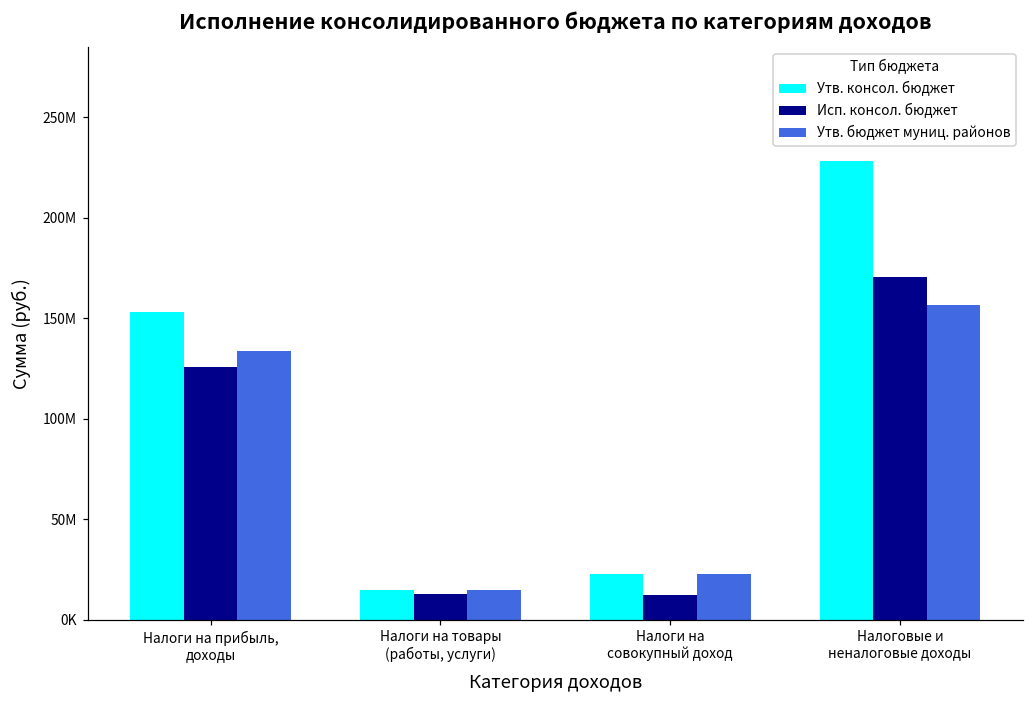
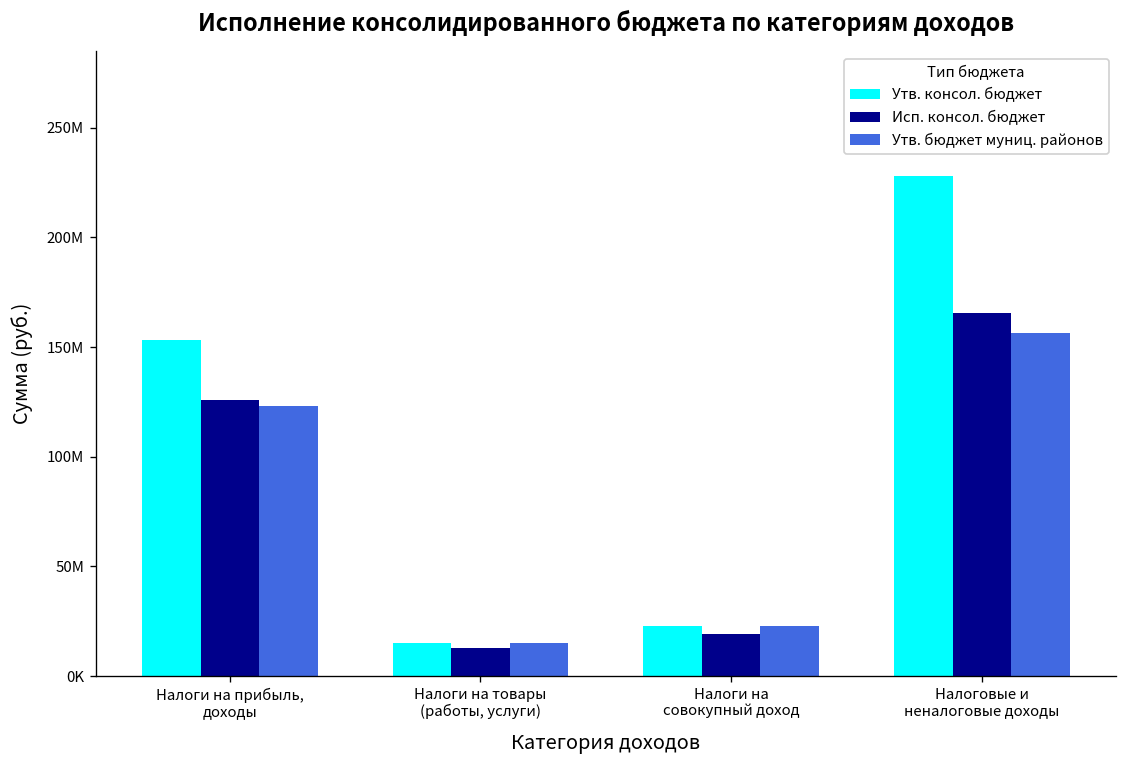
Утв. бюджет муниц. районов, Налоги на прибыль, доходы: 134000000 -> 123000000
Исп. консол. бюджет, Налоги на совокупный доход: 12000000 -> 19000000
Исп. консол. бюджет, Налоговые и неналоговые доходы: 170000000 -> 166000000
